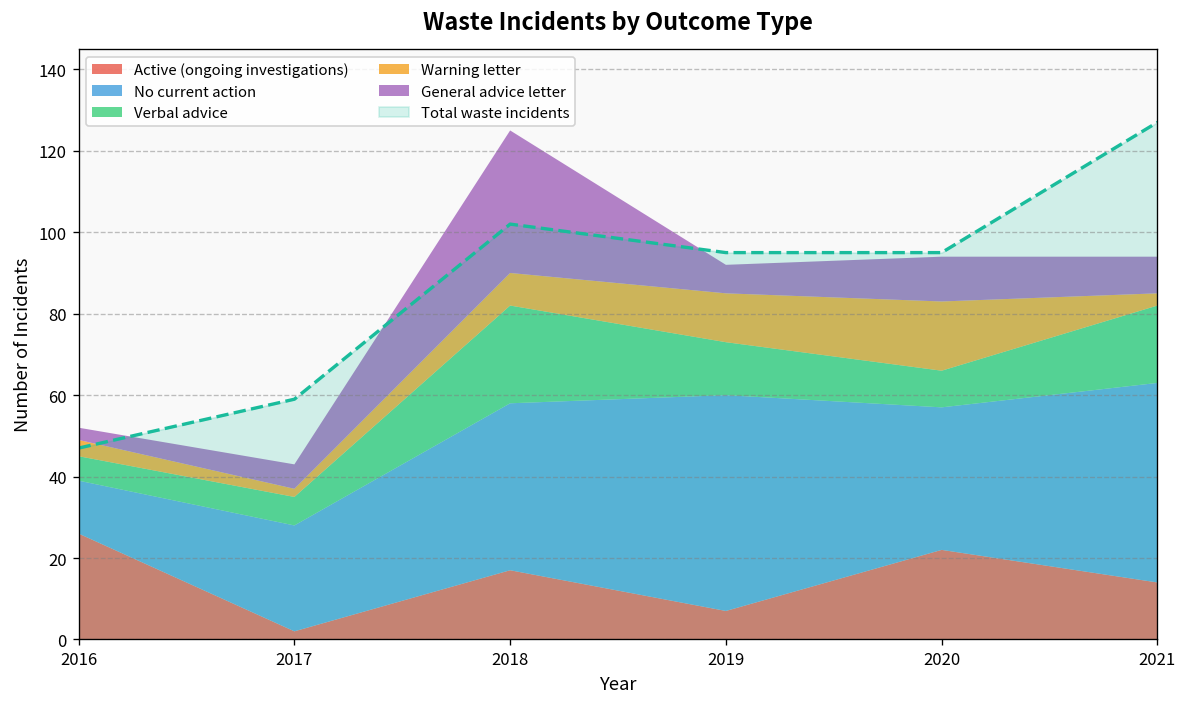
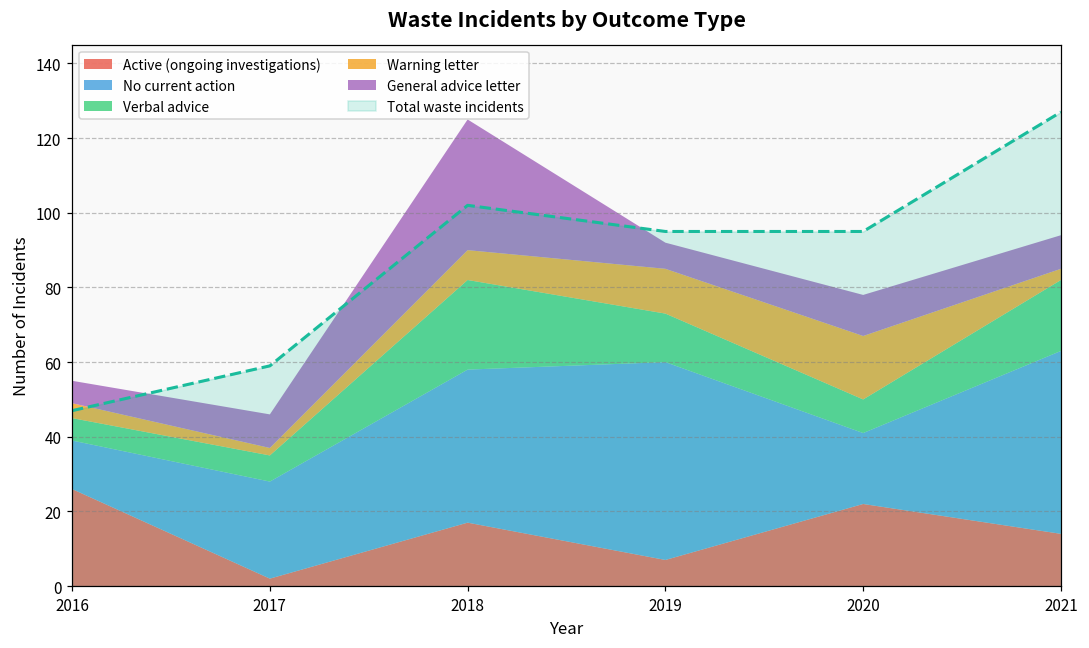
General advice letter, 2016: 3 -> 6
General advice letter, 2017: 6 -> 9
No current action, 2020: 35 -> 19
